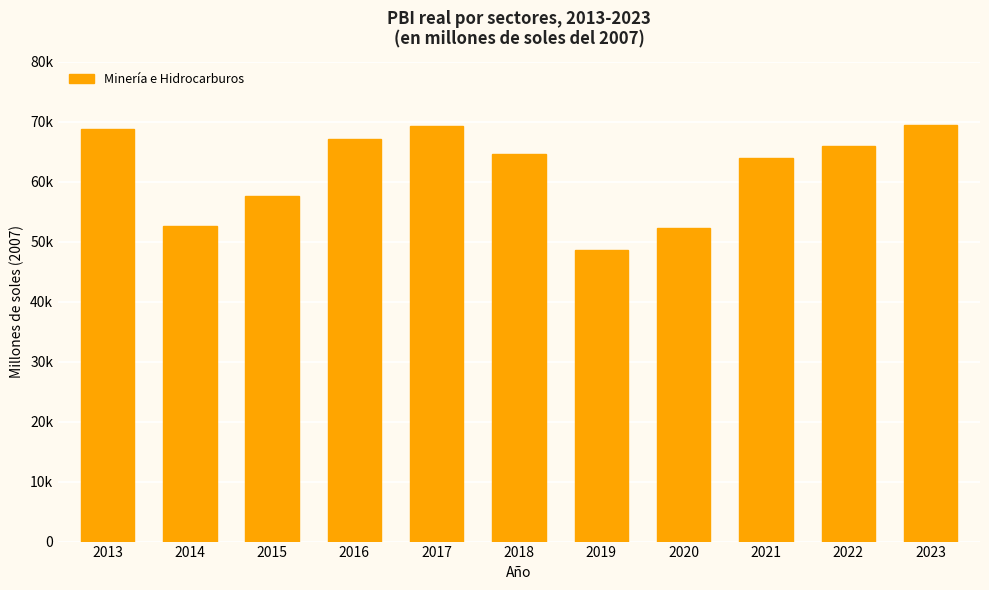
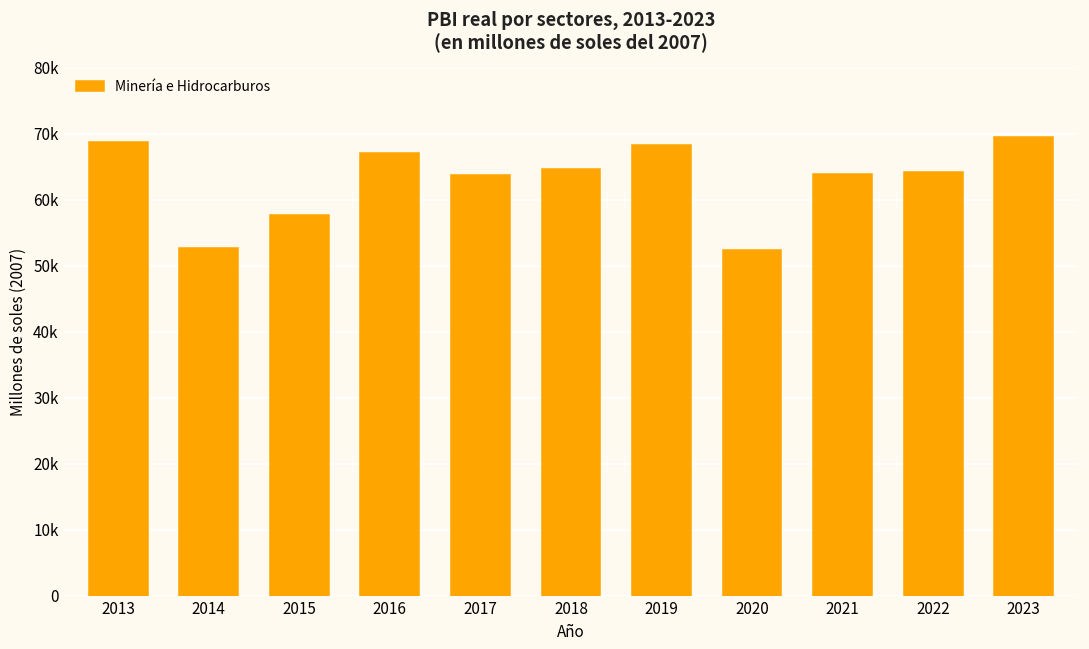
2017: 69000 -> 64000
2019: 49000 -> 68000
2022: 66000 -> 64000
